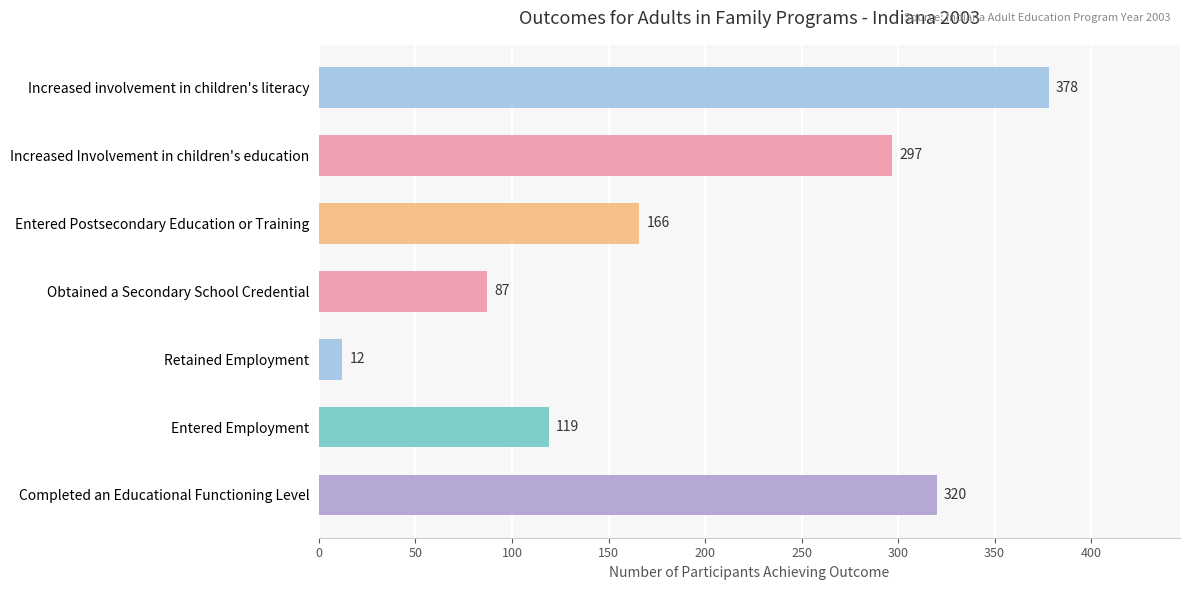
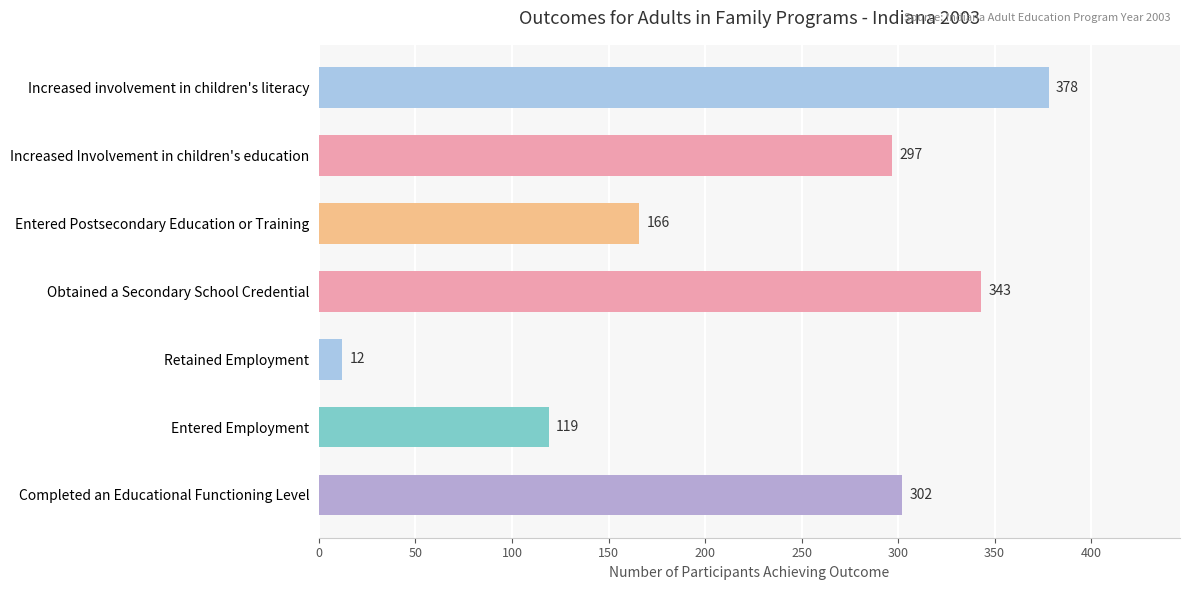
Obtained a Secondary School Credential: 87 -> 343
Completed an Educational Functioning Level: 320 -> 302
